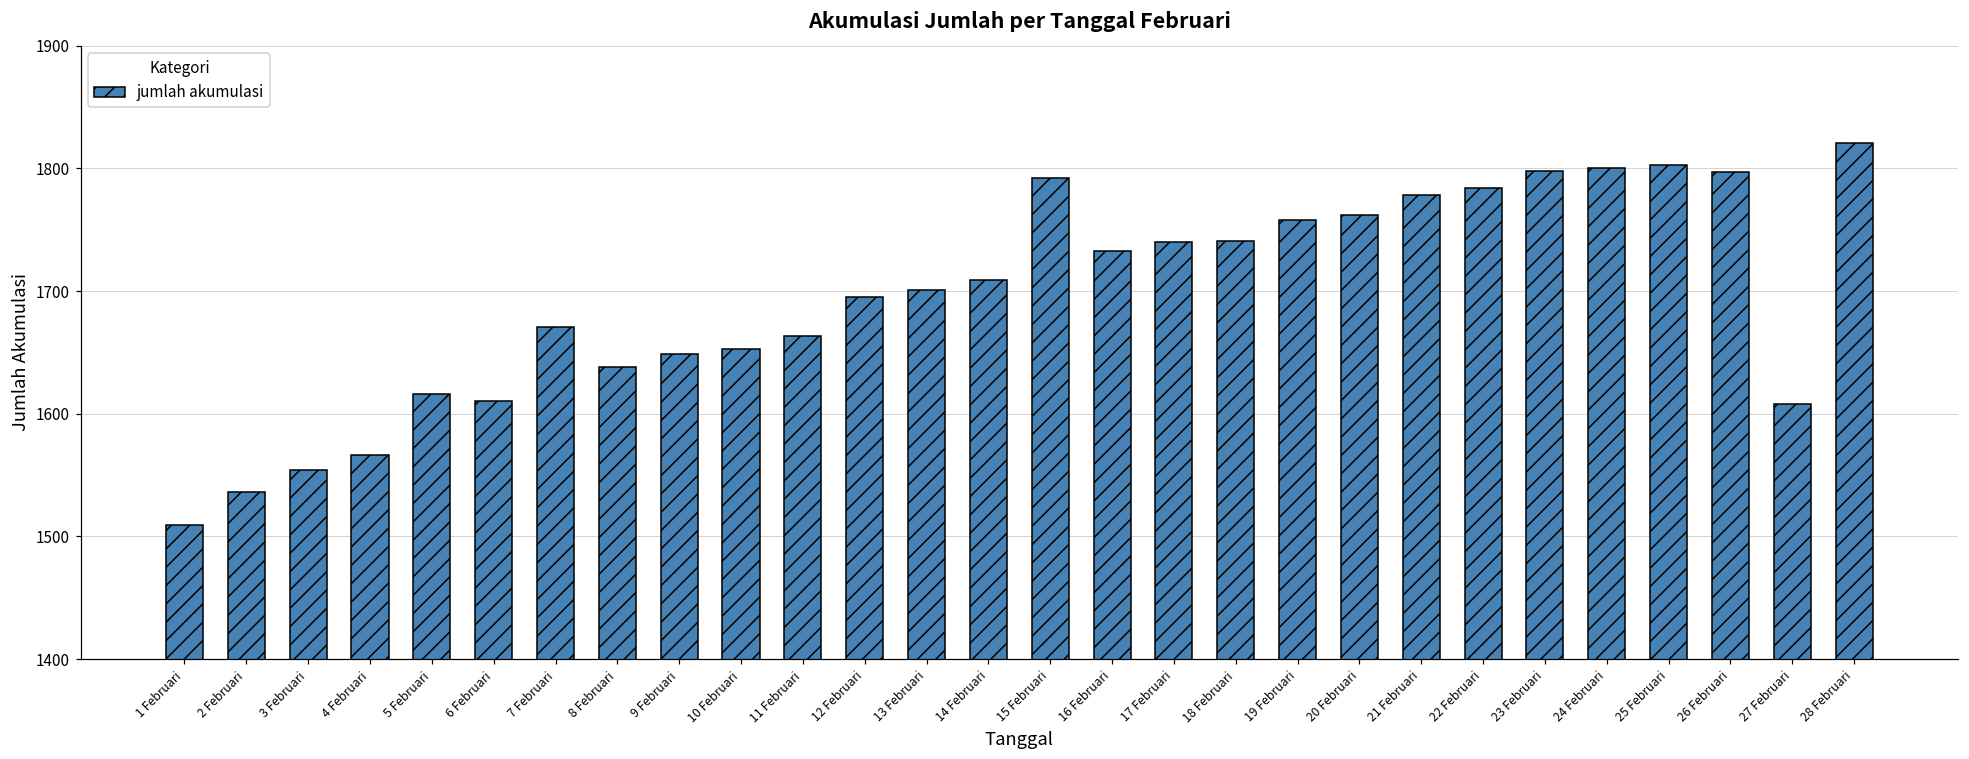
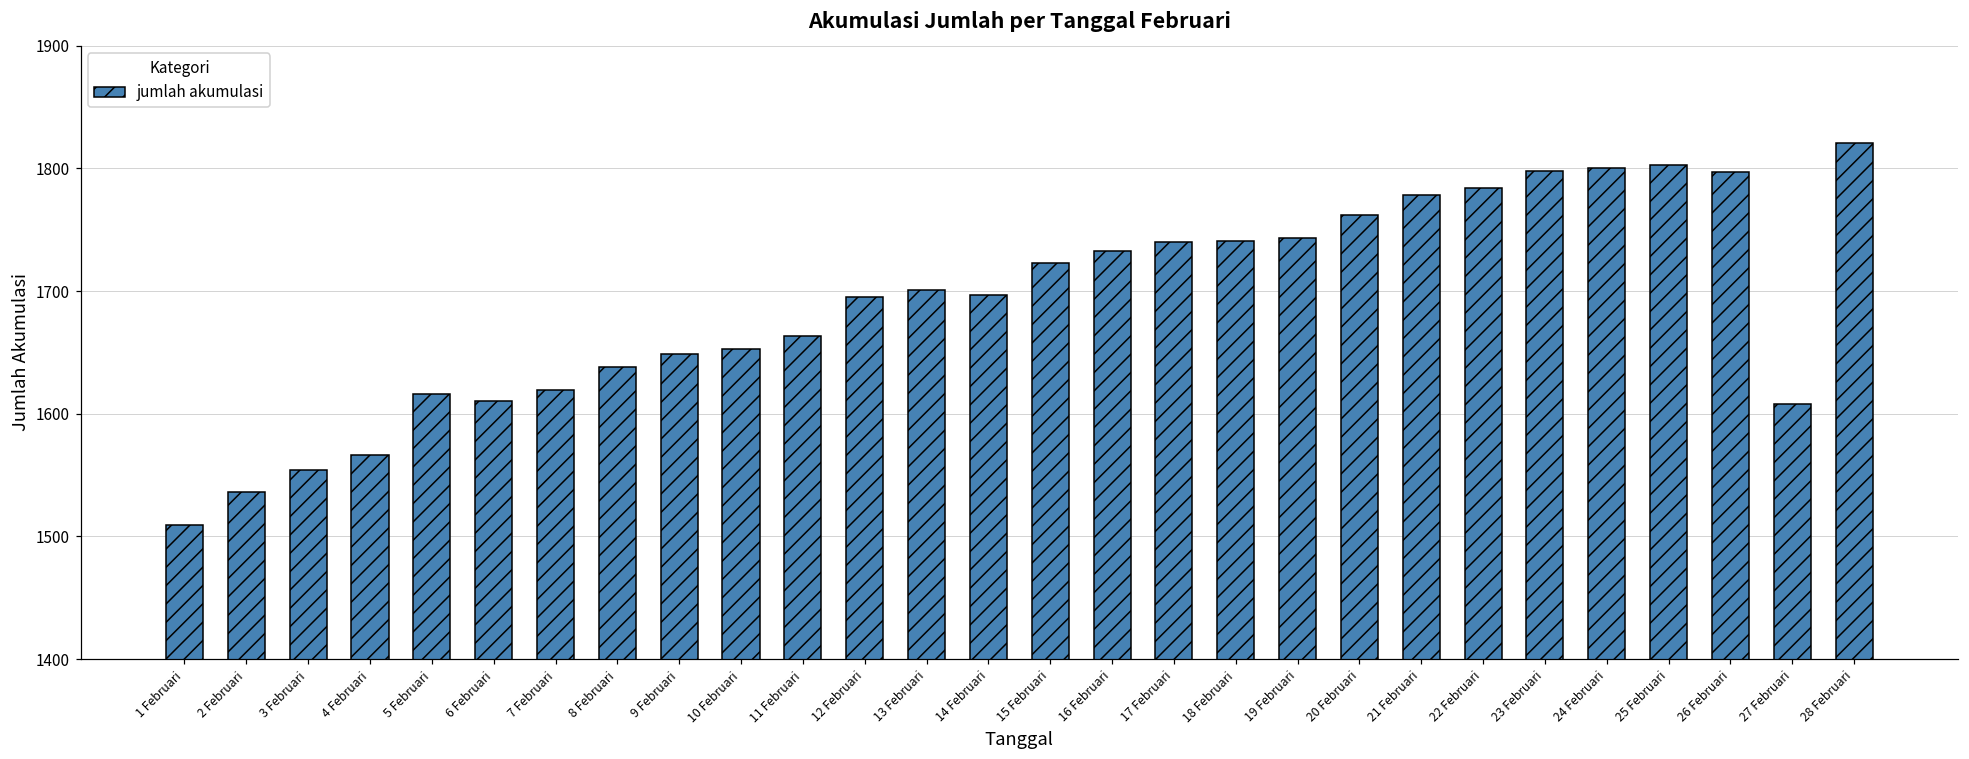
7 Februari: 1671 -> 1619
14 Februari: 1709 -> 1697
15 Februari: 1792 -> 1723
19 Februari: 1758 -> 1743
